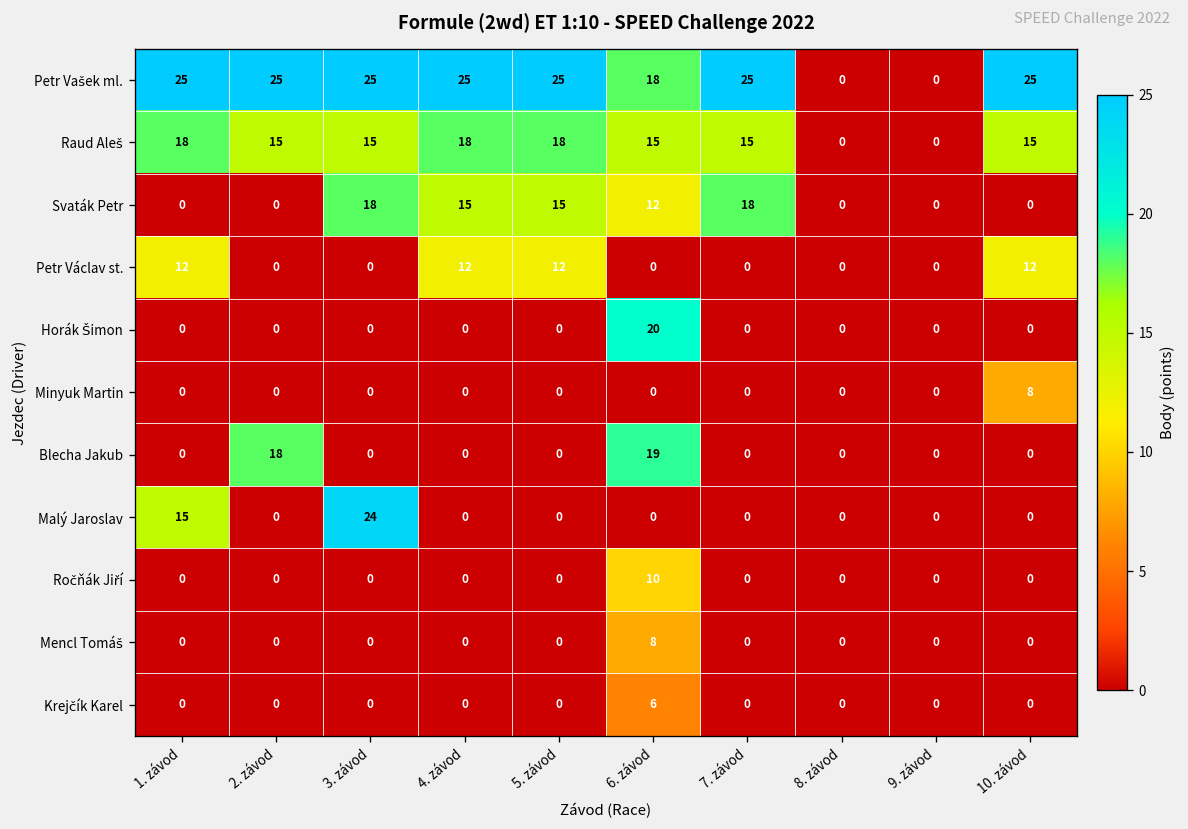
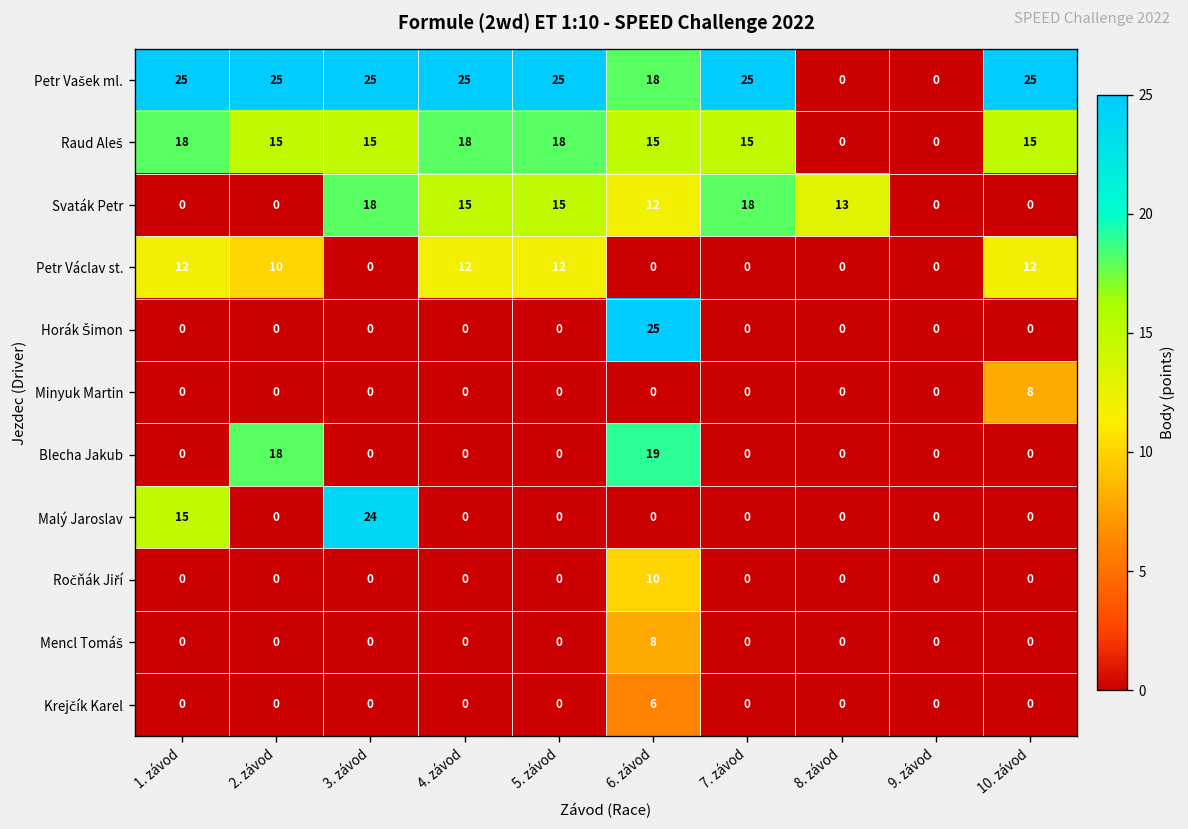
Svaták Petr, 8. závod: 0 -> 13
Petr Václav st., 2. závod: 0 -> 10
Horák Šimon, 6. závod: 20 -> 25
